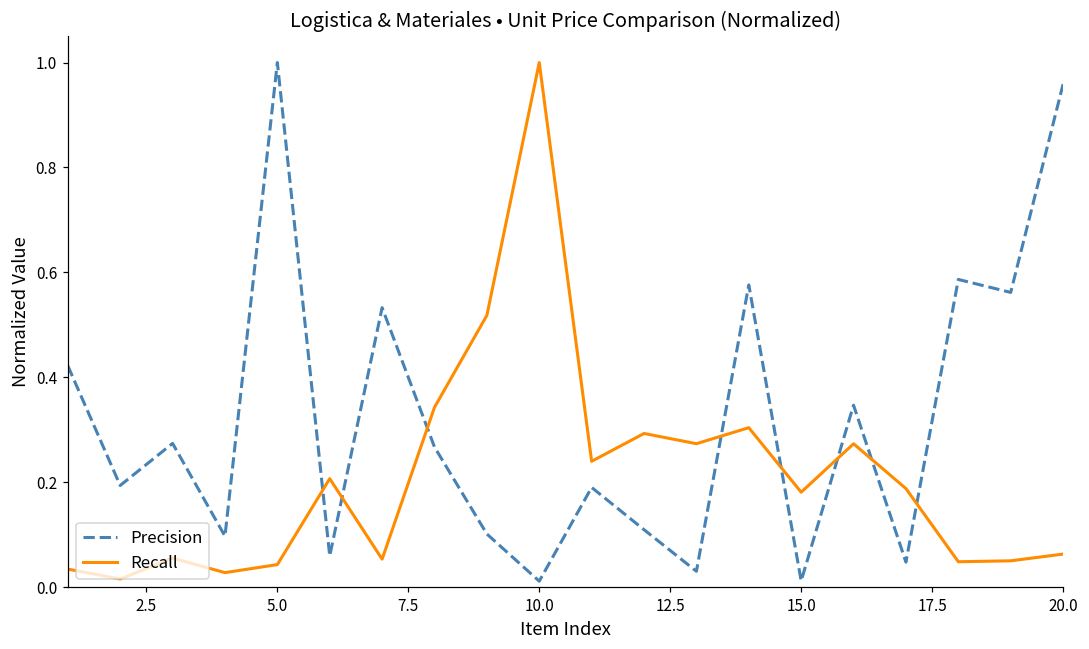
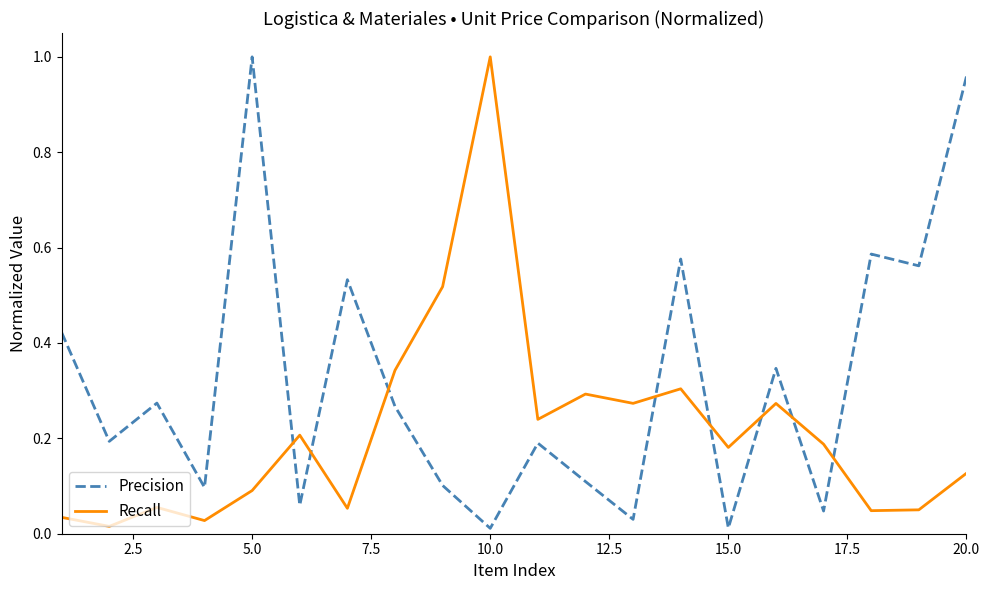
Recall, 5.0: 0.04 -> 0.09
Recall, 20.0: 0.06 -> 0.13
